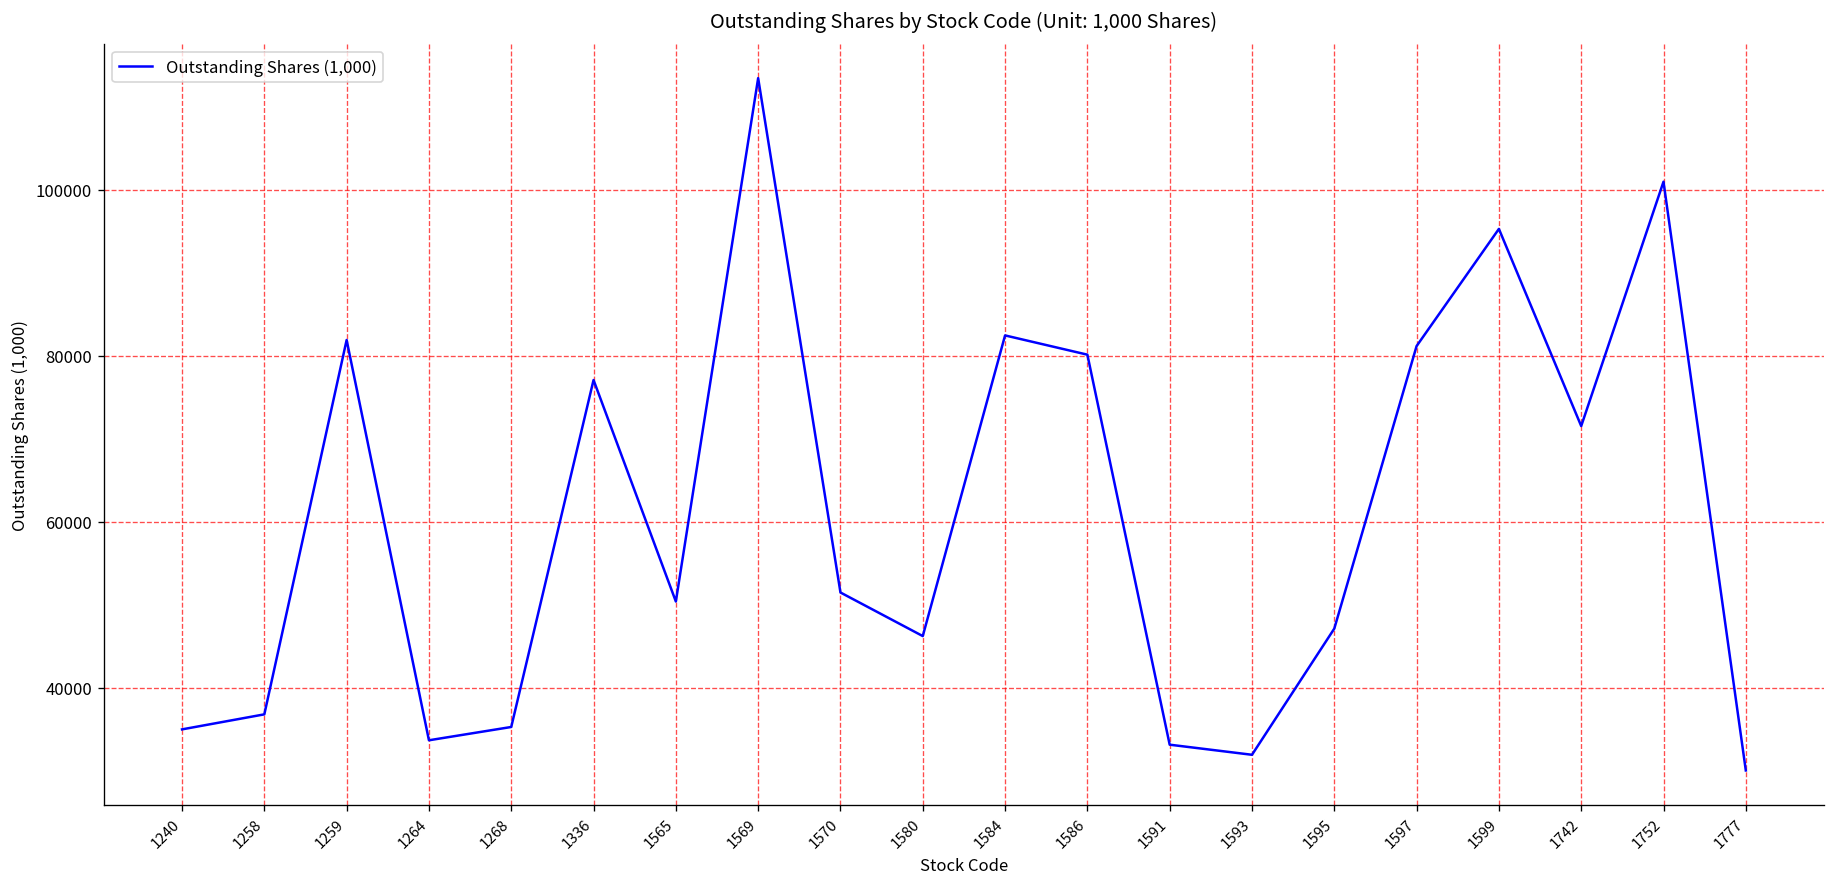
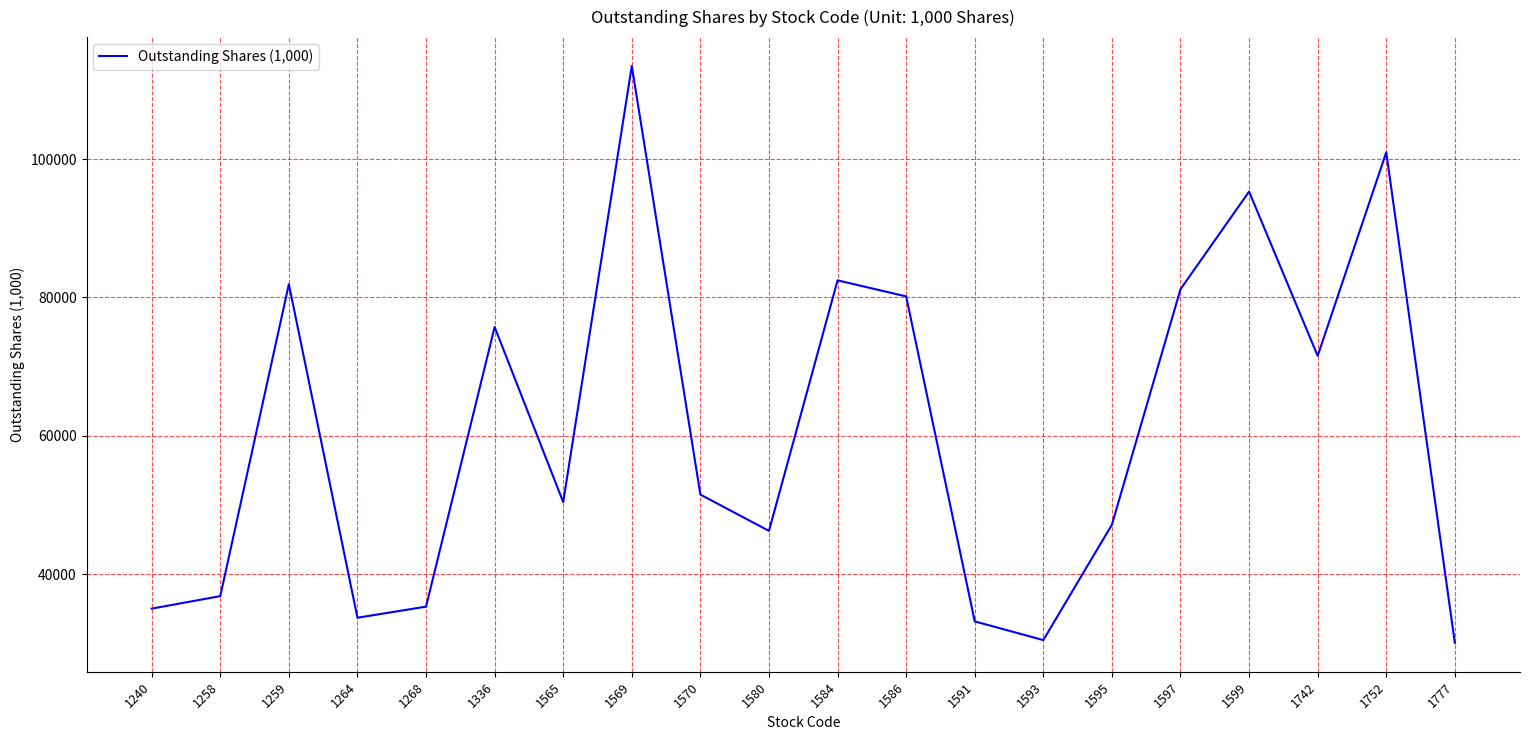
1336: 77000 -> 76000
1593: 32000 -> 30000
